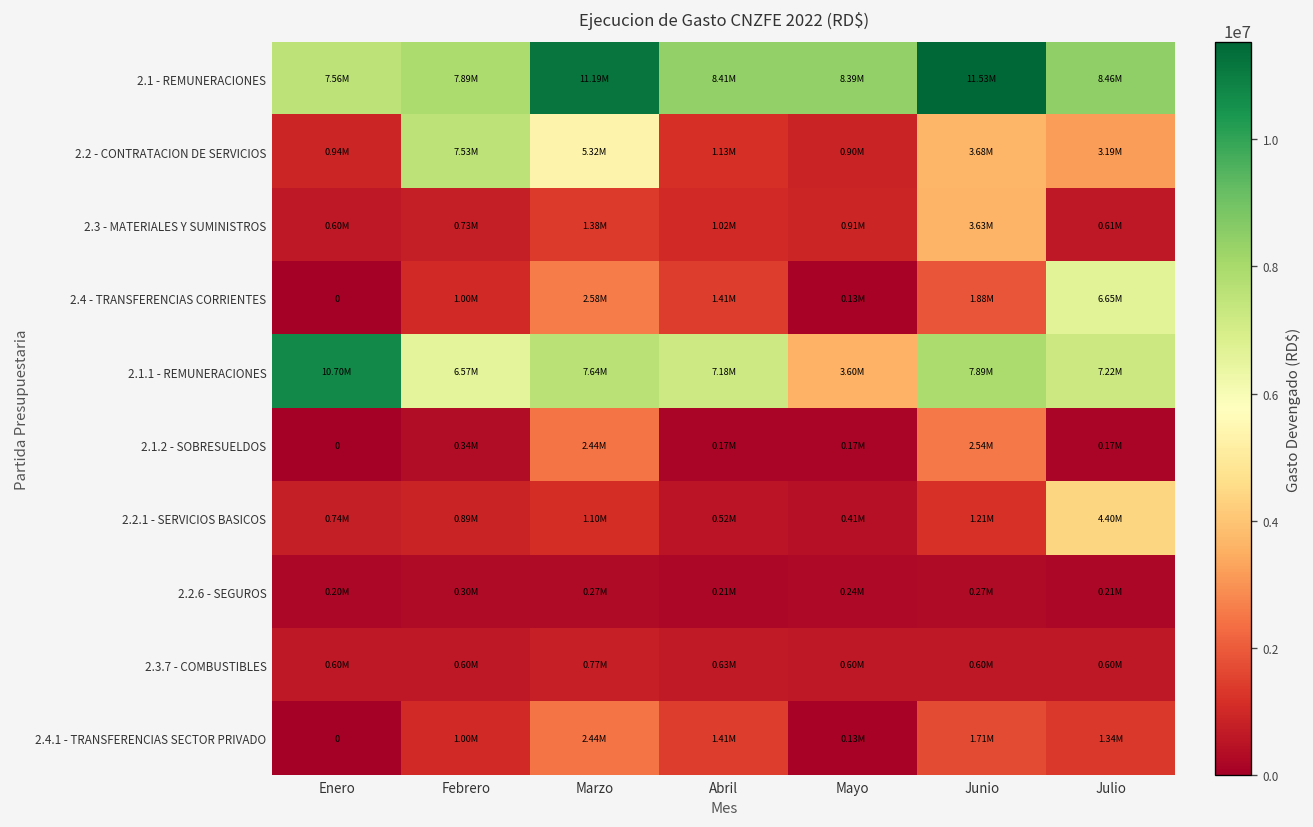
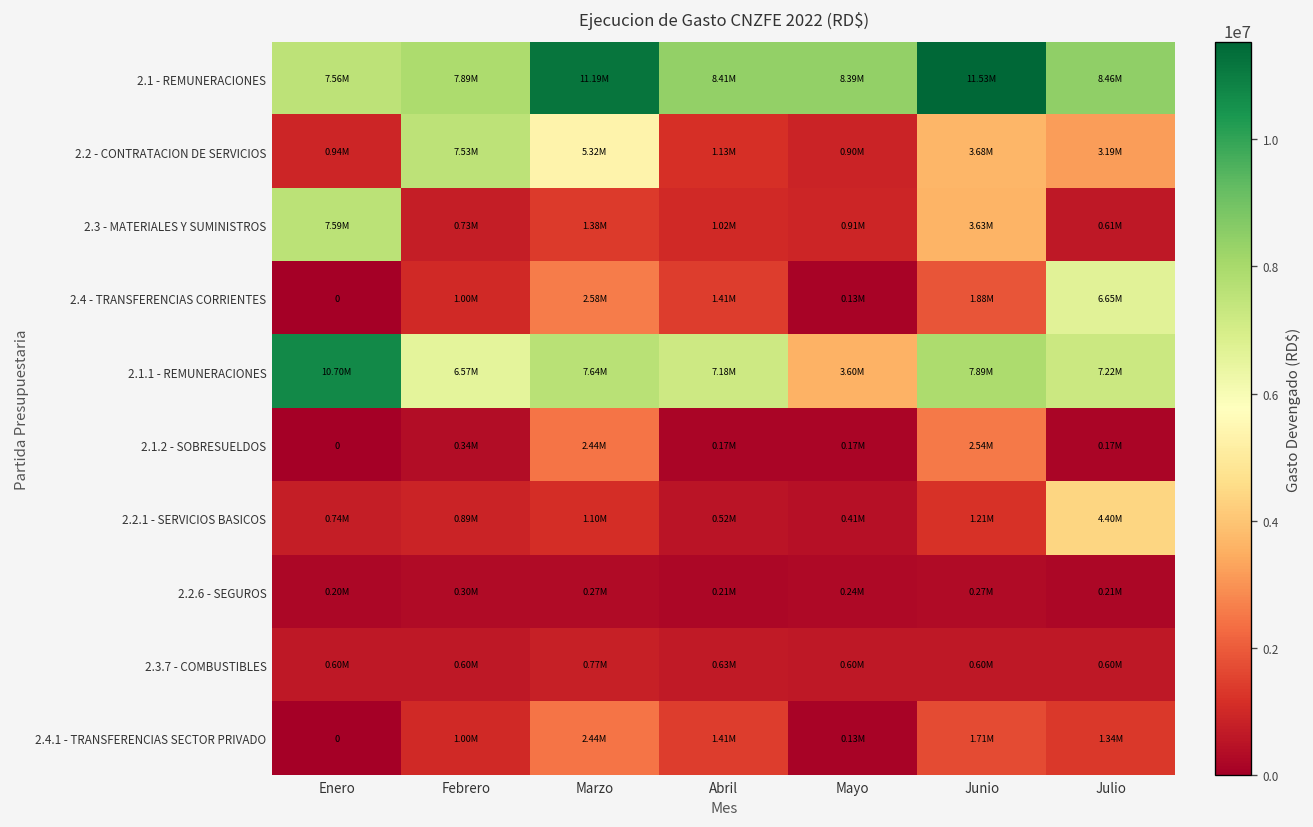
2.3 - MATERIALES Y SUMINISTROS, Enero: 0.60M -> 7.59M
